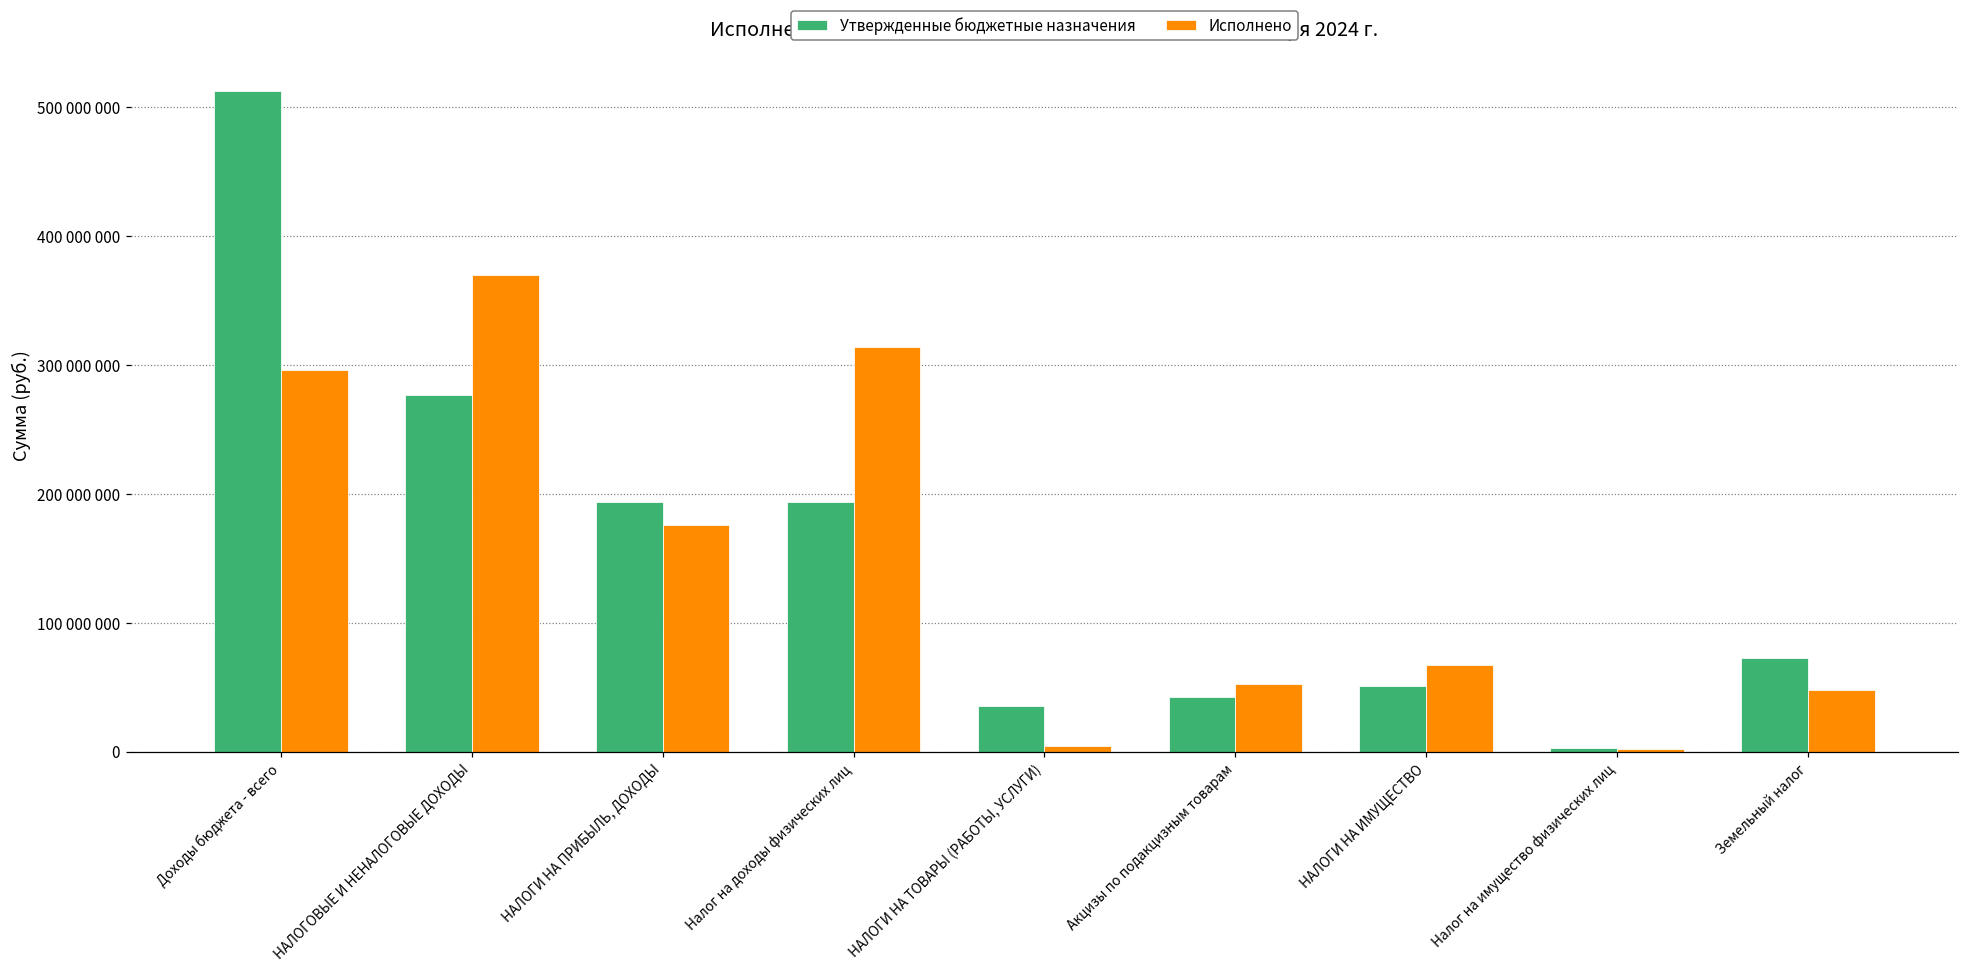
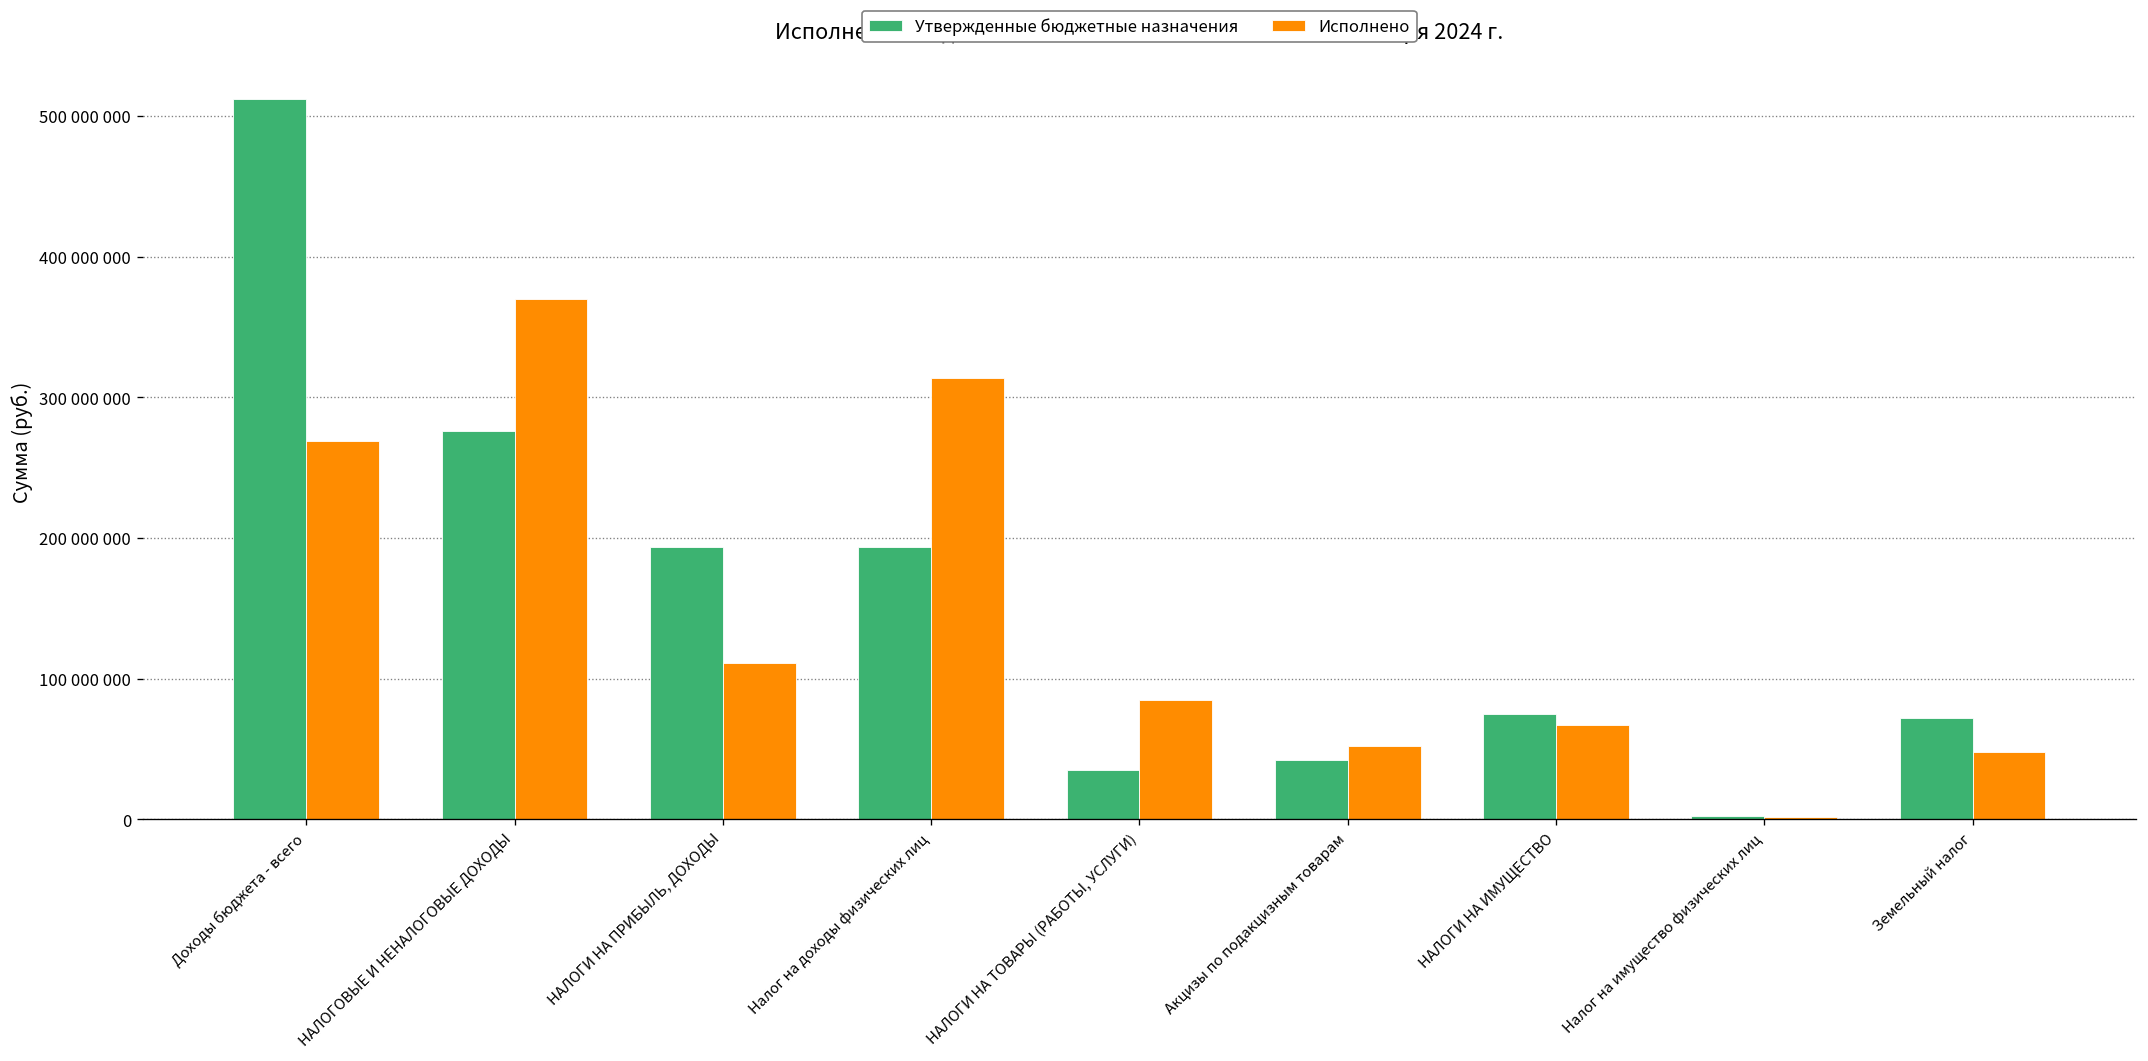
Исполнено, Доходы бюджета - всего: 296000000 -> 269000000
Исполнено, НАЛОГИ НА ПРИБЫЛЬ, ДОХОДЫ: 175000000 -> 111000000
Исполнено, НАЛОГИ НА ТОВАРЫ (РАБОТЫ, УСЛУГИ): 4000000 -> 85000000
Утвержденные бюджетные назначения, НАЛОГИ НА ИМУЩЕСТВО: 50000000 -> 75000000
